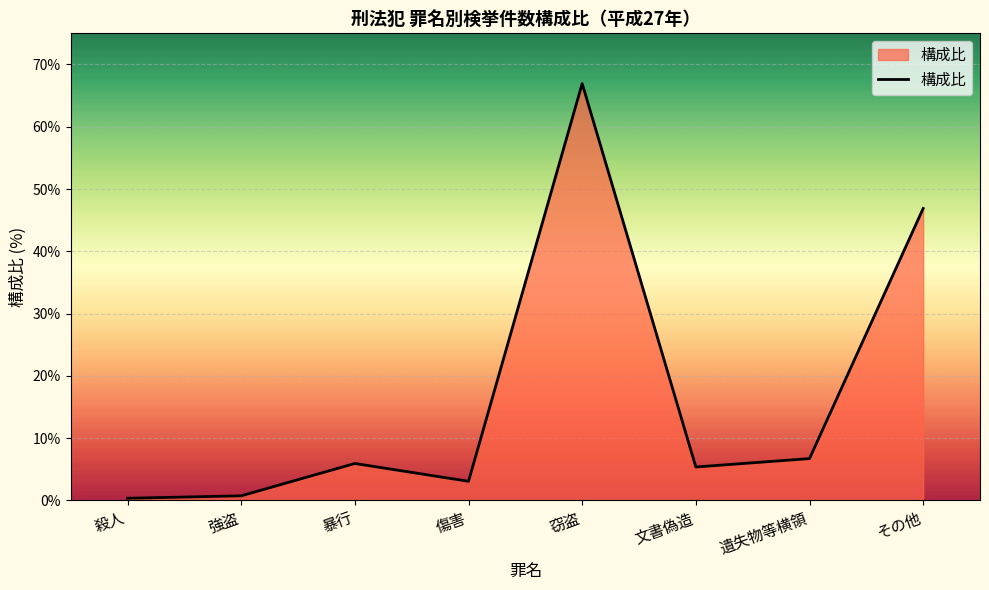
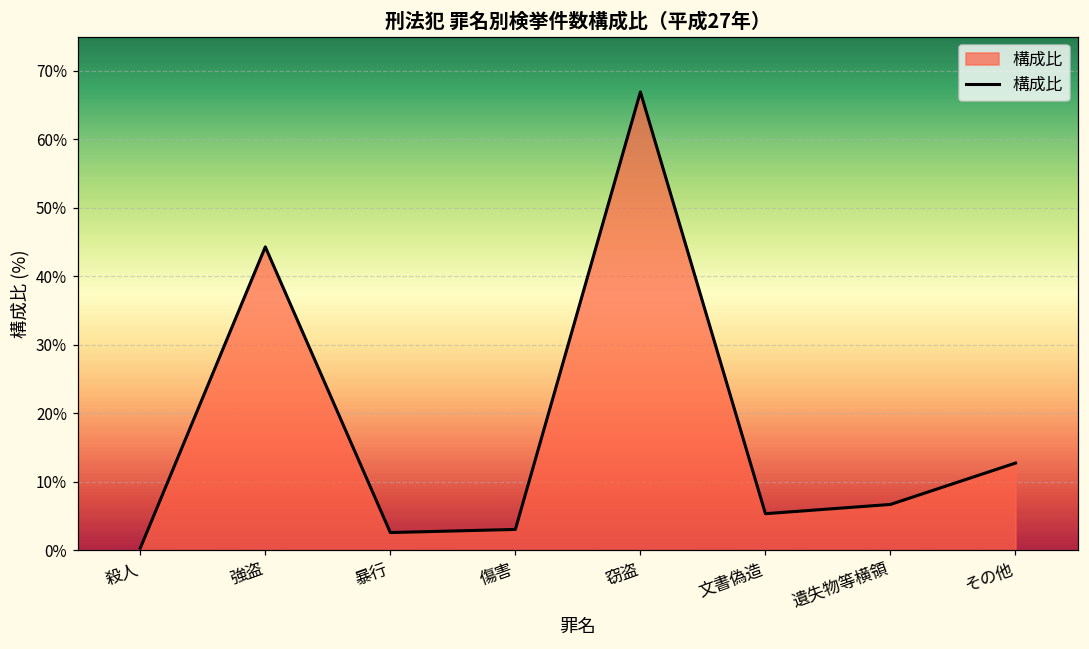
強盗: 1% -> 44%
暴行: 6% -> 3%
その他: 47% -> 13%
